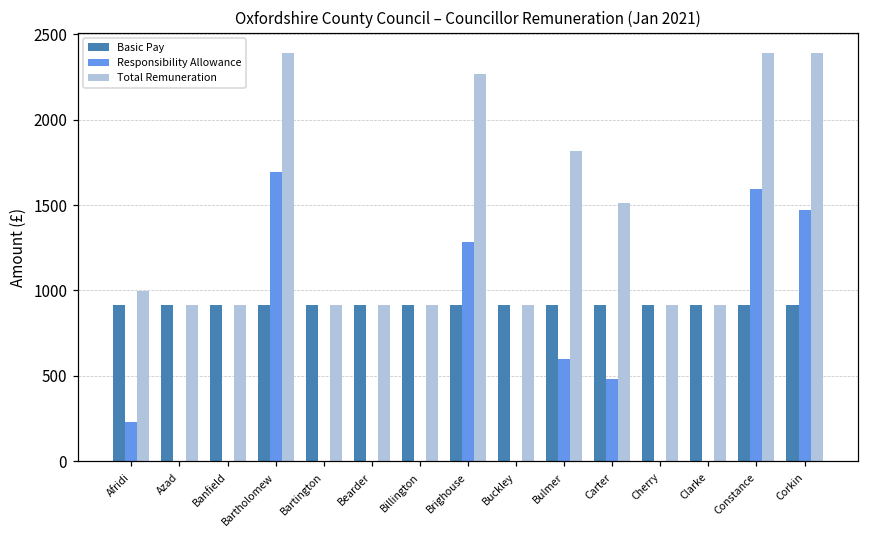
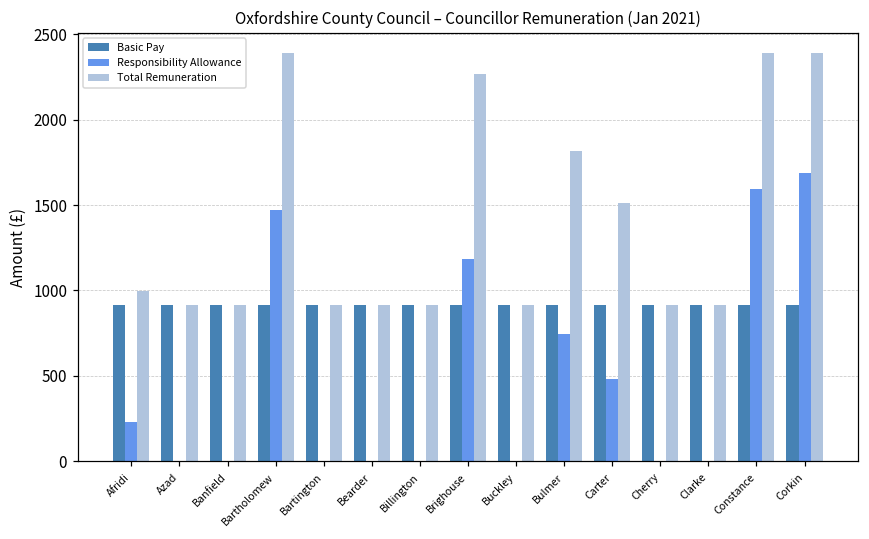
Responsibility Allowance, Bartholomew: 1690 -> 1470
Responsibility Allowance, Brighouse: 1290 -> 1180
Responsibility Allowance, Bulmer: 600 -> 750
Responsibility Allowance, Corkin: 1470 -> 1690
